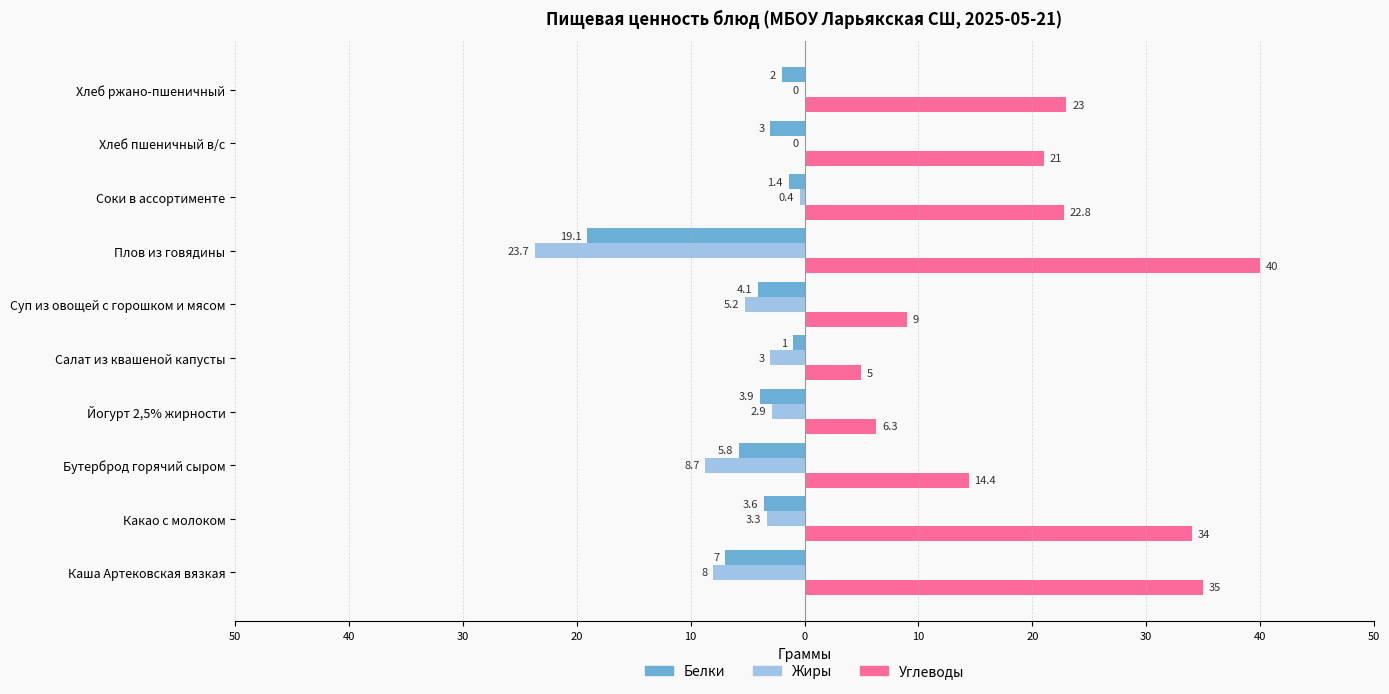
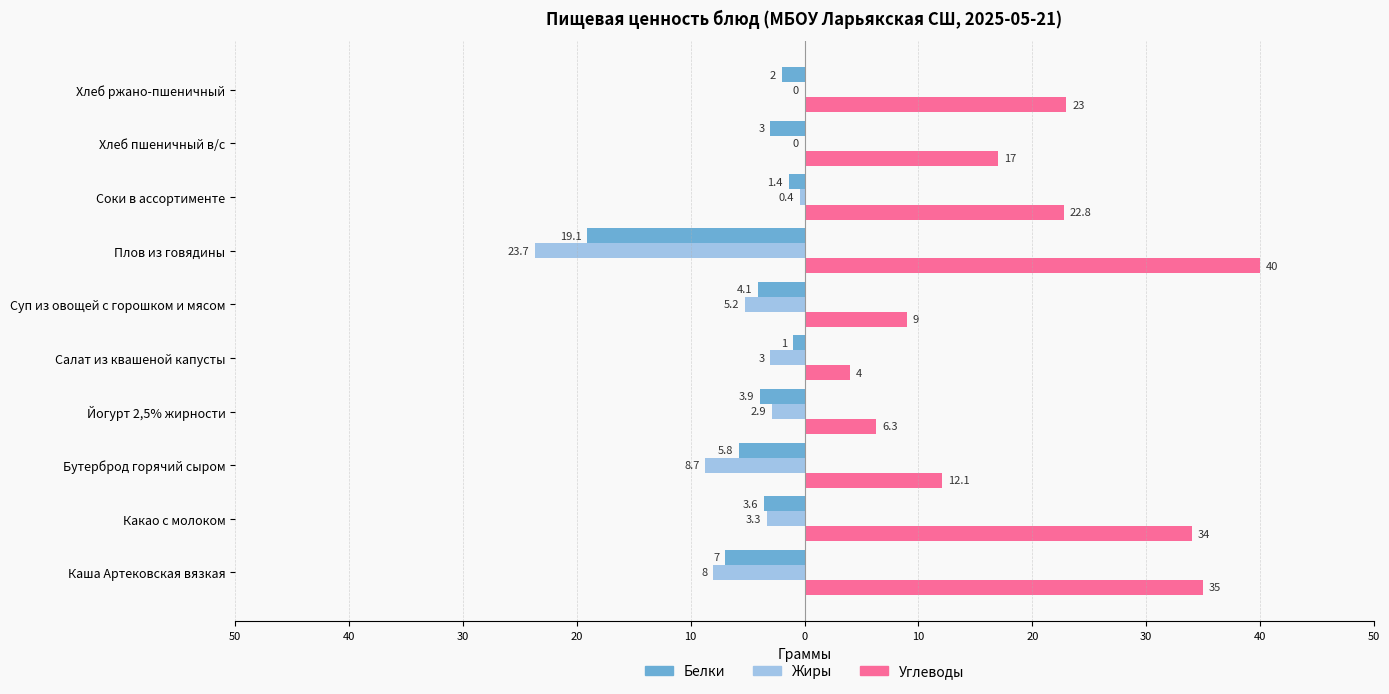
Углеводы, Хлеб пшеничный в/с: 21 -> 17
Углеводы, Салат из квашеной капусты: 5 -> 4
Углеводы, Бутерброд горячий сыром: 14.4 -> 12.1
